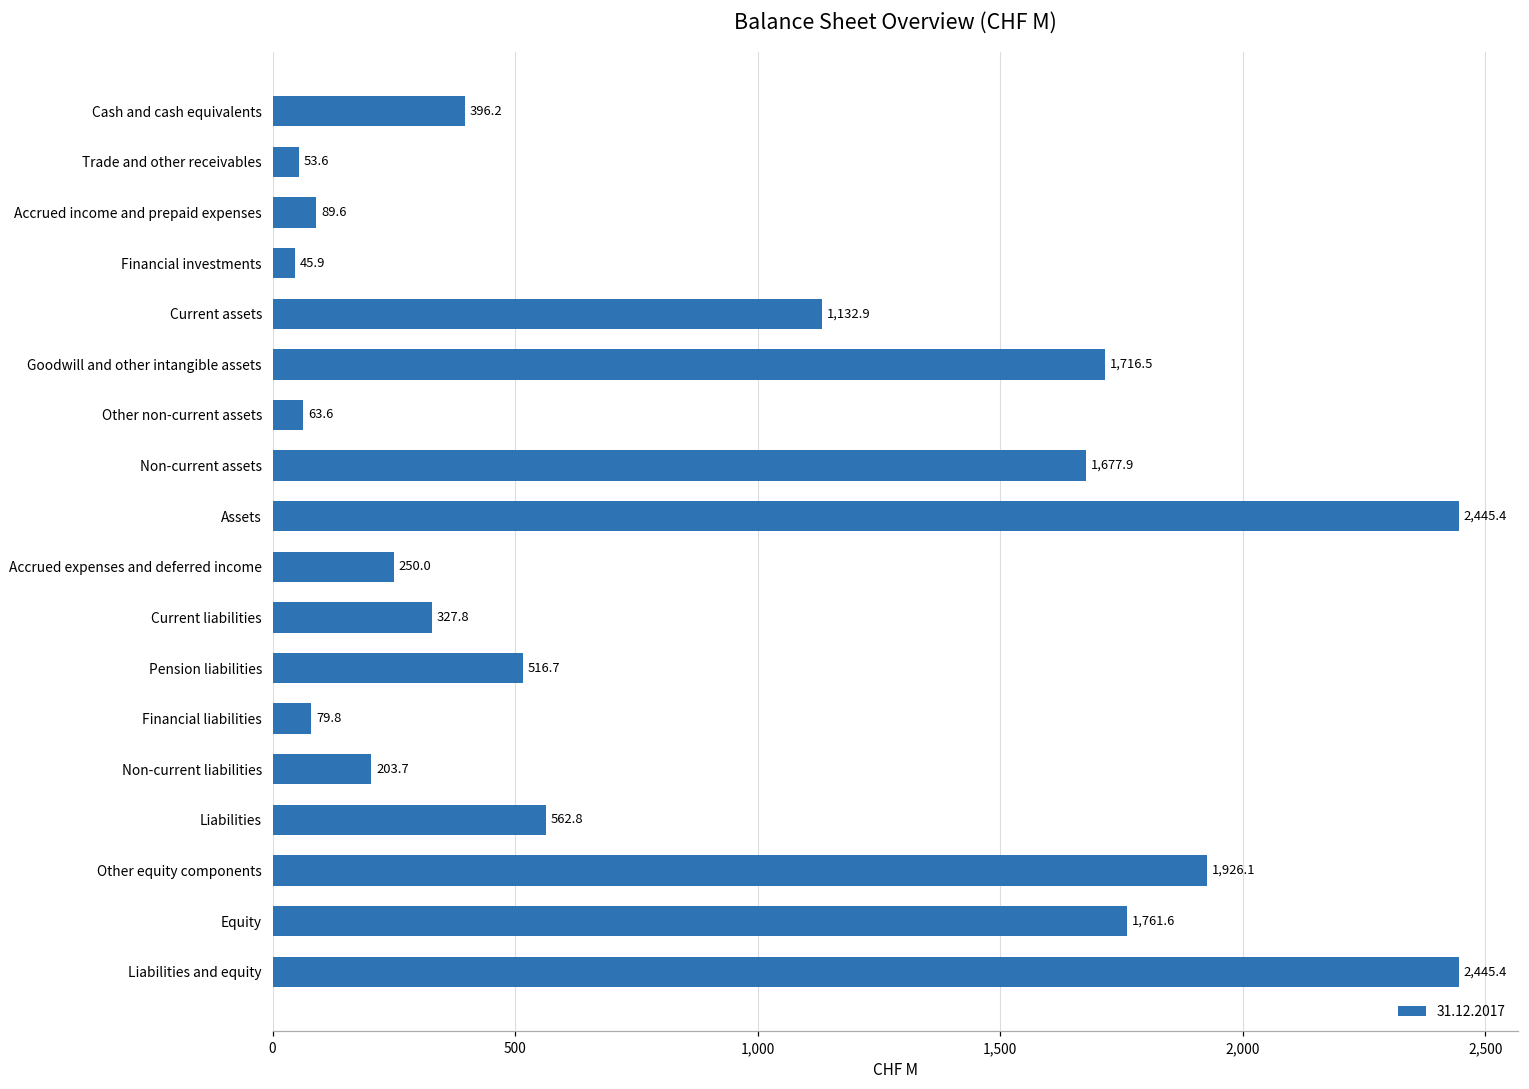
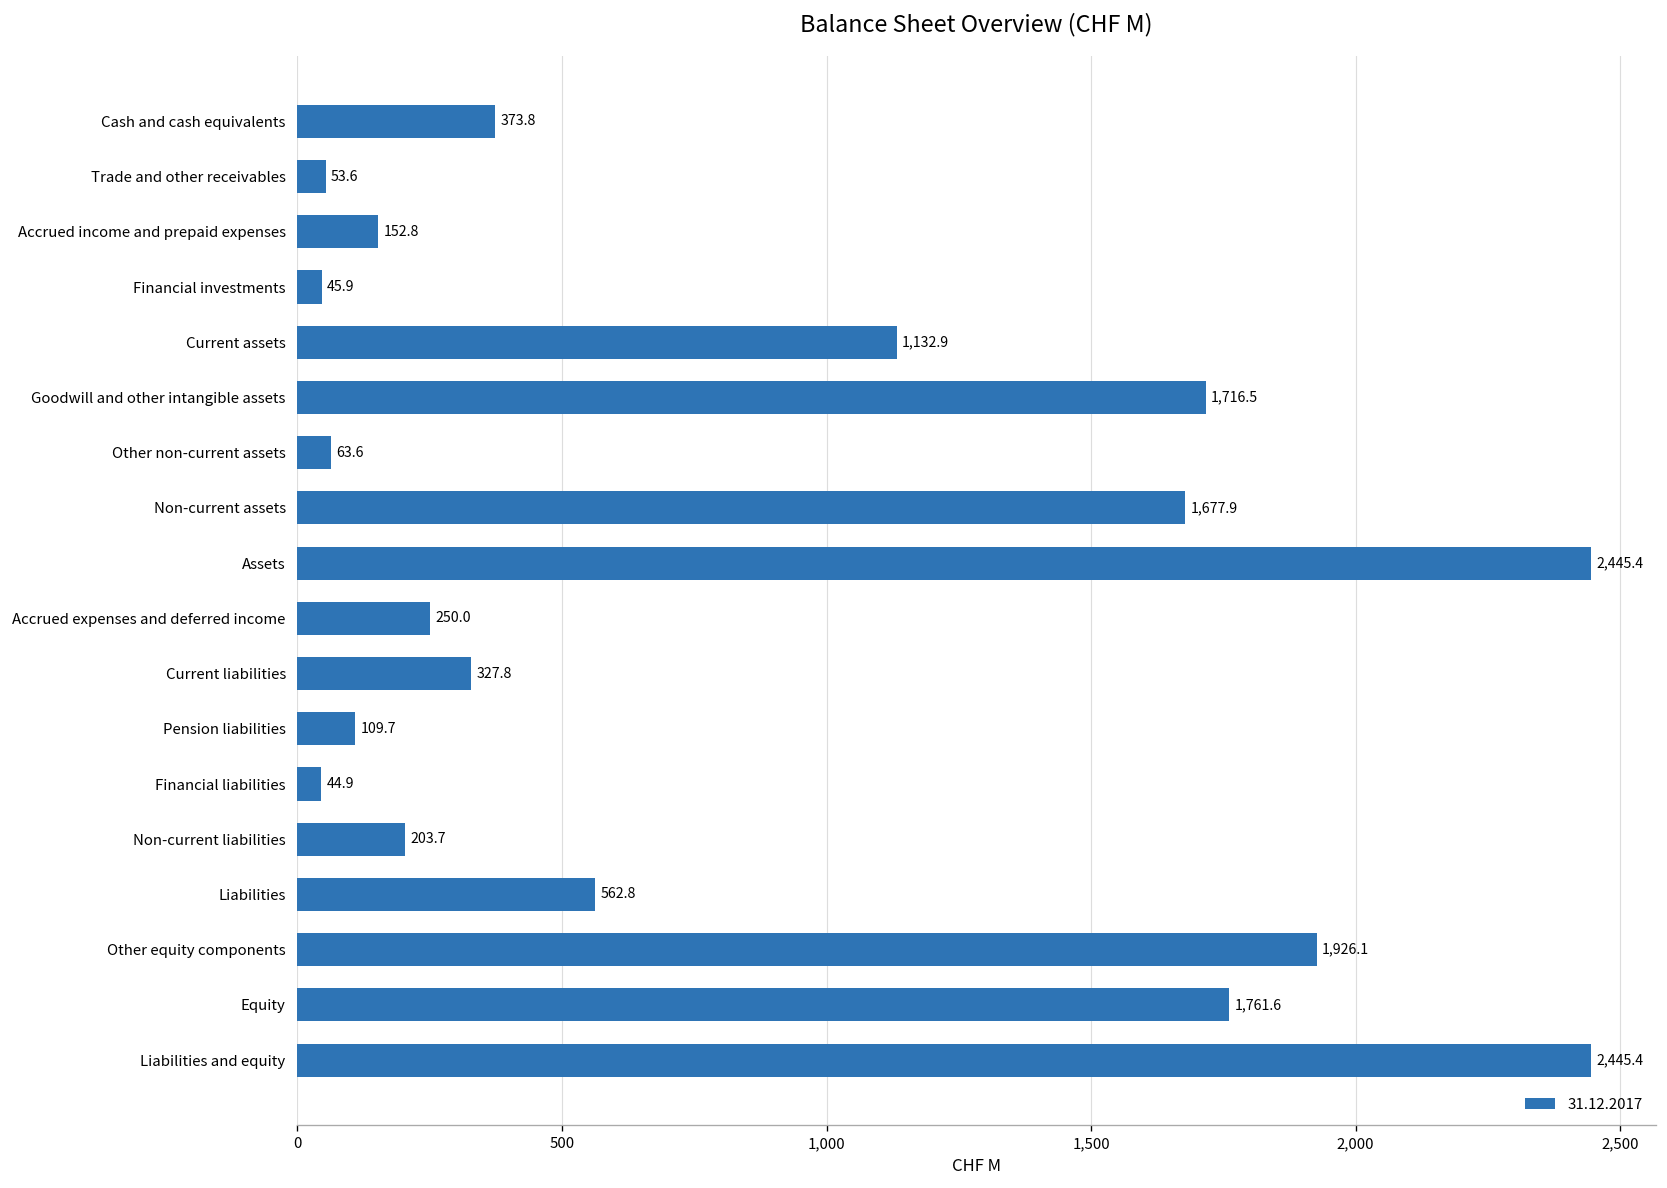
Cash and cash equivalents: 396.2 -> 373.8
Accrued income and prepaid expenses: 89.6 -> 152.8
Pension liabilities: 516.7 -> 109.7
Financial liabilities: 79.8 -> 44.9
